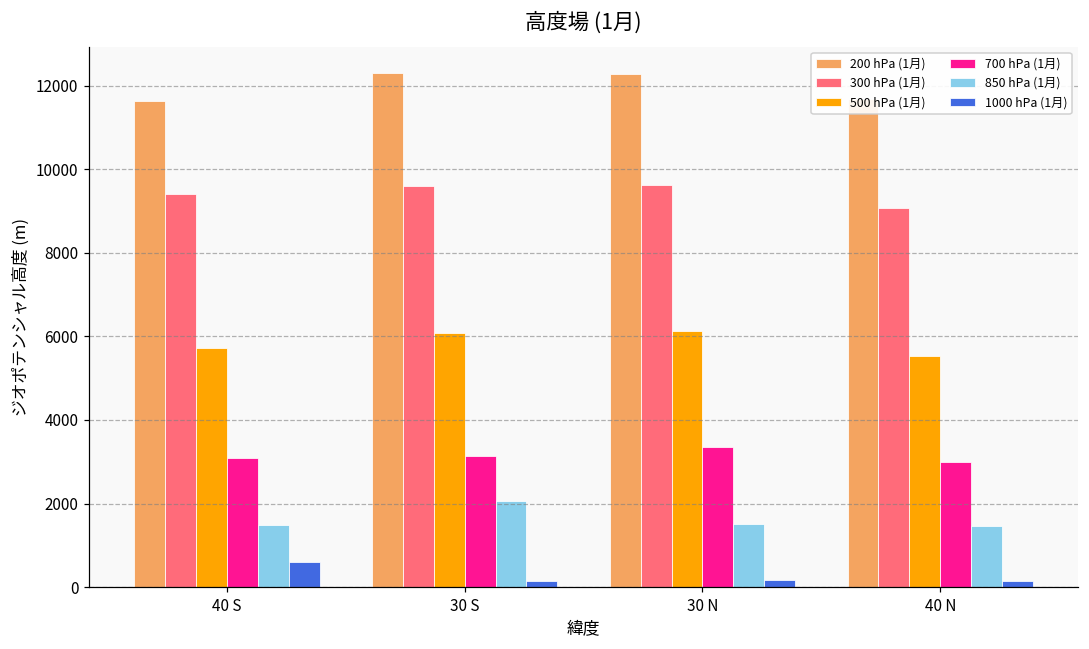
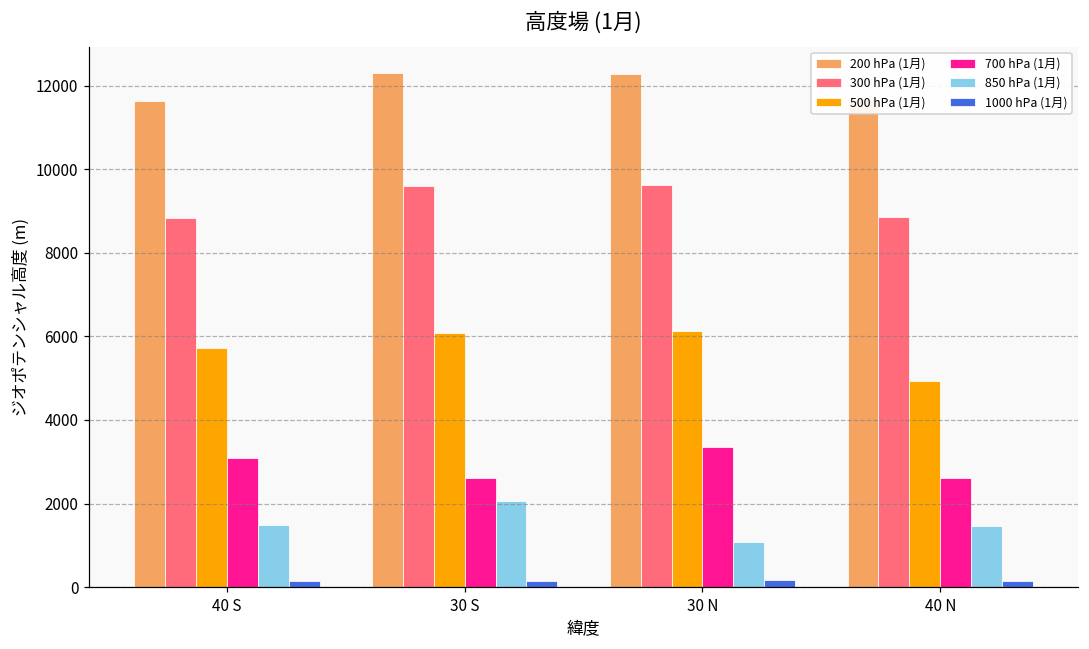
300 hPa (1月), 40 S: 9400 -> 8800
1000 hPa (1月), 40 S: 600 -> 100
700 hPa (1月), 30 S: 3100 -> 2600
850 hPa (1月), 30 N: 1500 -> 1100
300 hPa (1月), 40 N: 9100 -> 8800
500 hPa (1月), 40 N: 5500 -> 4900
700 hPa (1月), 40 N: 3000 -> 2600
